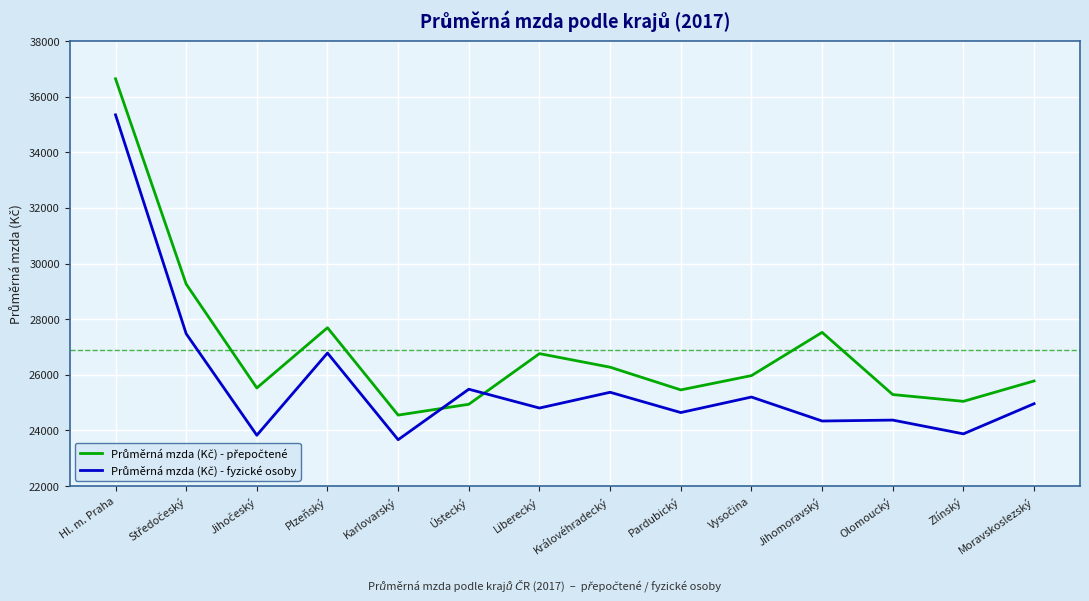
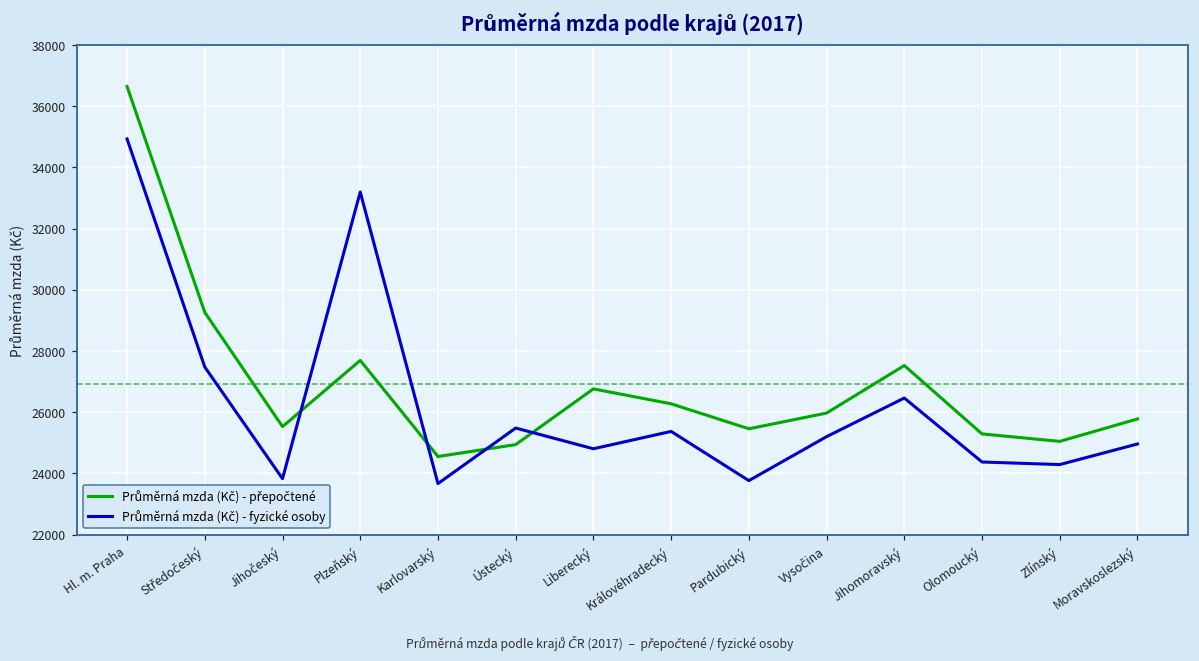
Průměrná mzda (Kč) - fyzické osoby, Hl. m. Praha: 35300 -> 34900
Průměrná mzda (Kč) - fyzické osoby, Plzeňský: 26800 -> 33200
Průměrná mzda (Kč) - fyzické osoby, Pardubický: 24600 -> 23800
Průměrná mzda (Kč) - fyzické osoby, Jihomoravský: 24300 -> 26500
Průměrná mzda (Kč) - fyzické osoby, Zlínský: 23900 -> 24300
